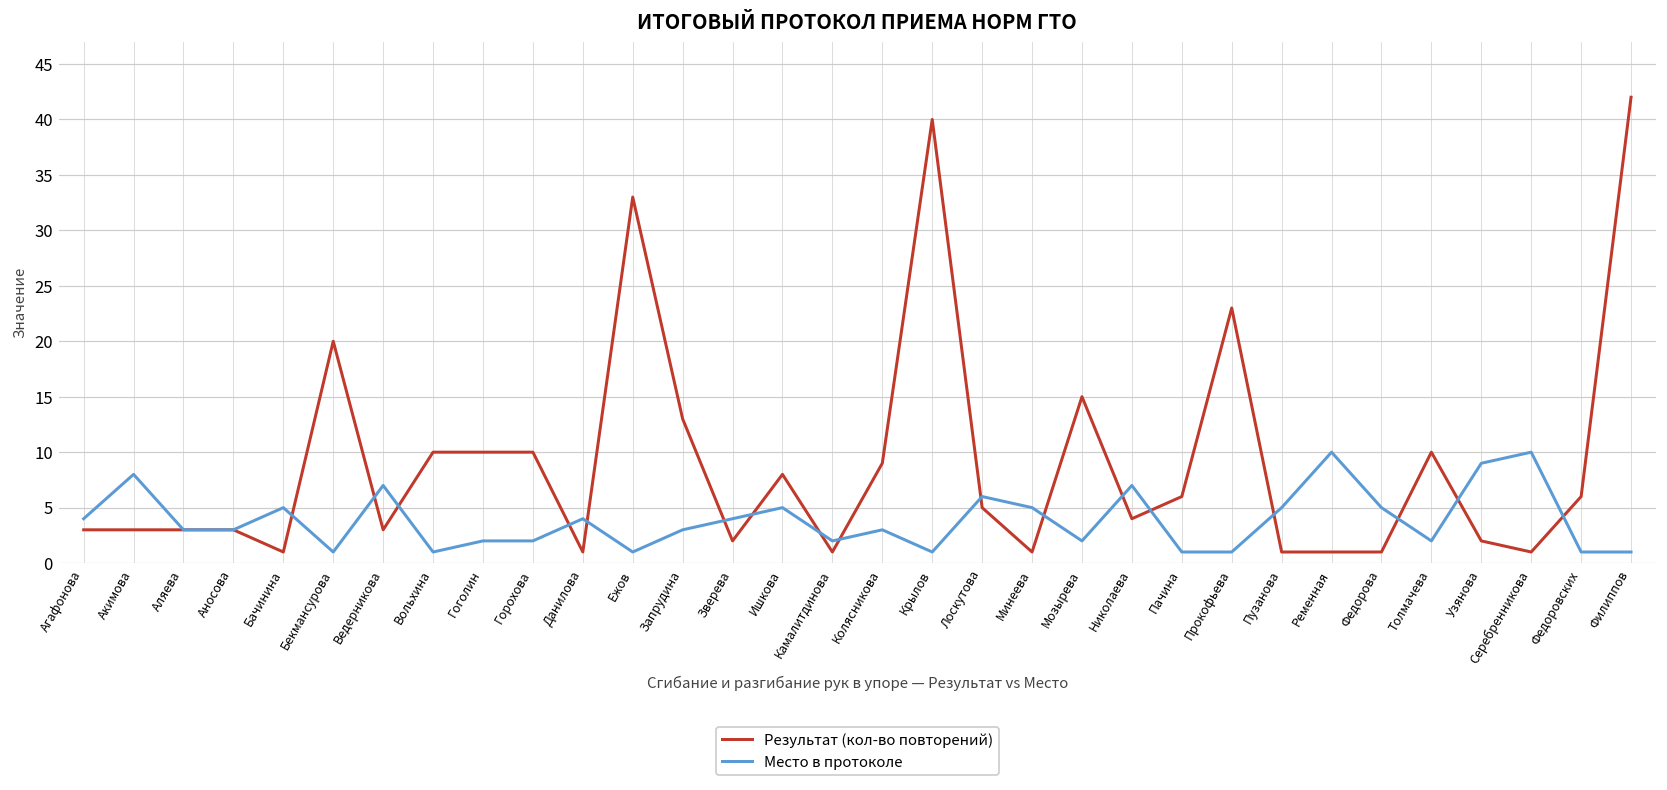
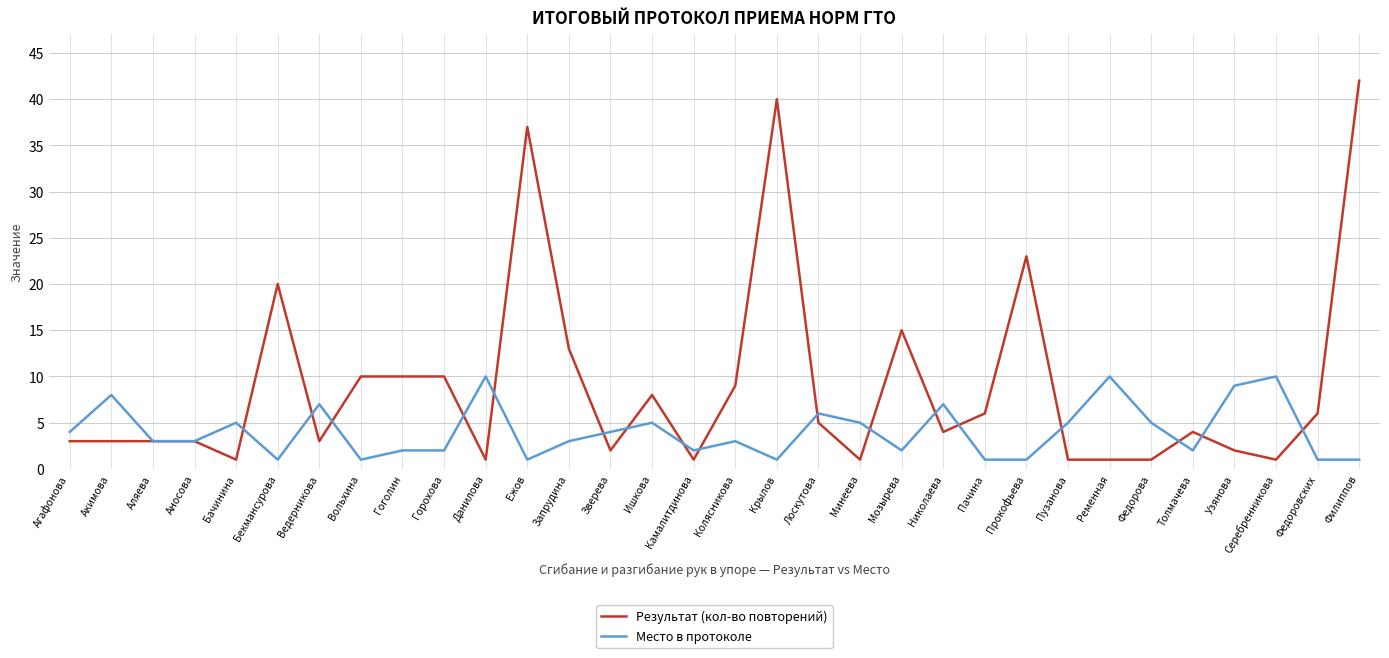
Место в протоколе, Данилова: 4 -> 10
Результат (кол-во повторений), Ежов: 33 -> 37
Результат (кол-во повторений), Толмачева: 10 -> 4
